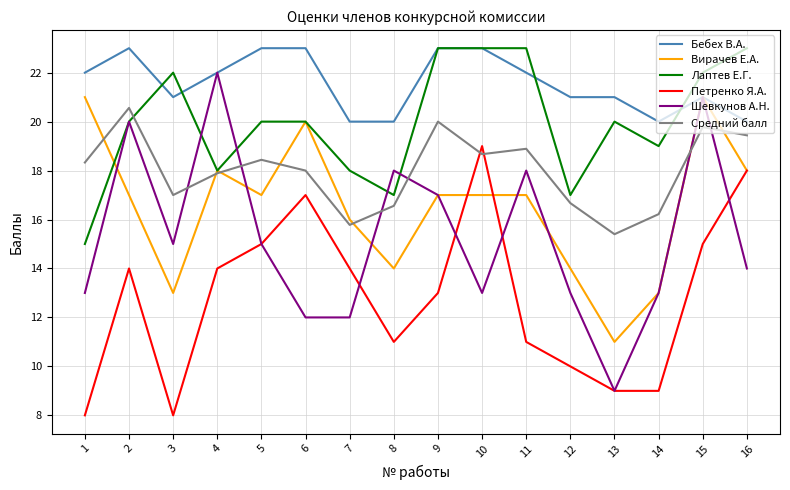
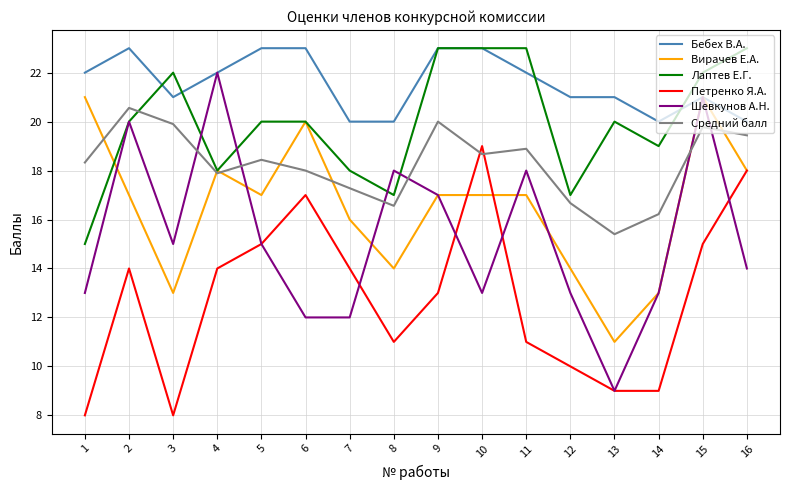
Средний балл, 3: 17.0 -> 19.9
Средний балл, 7: 15.8 -> 17.3
